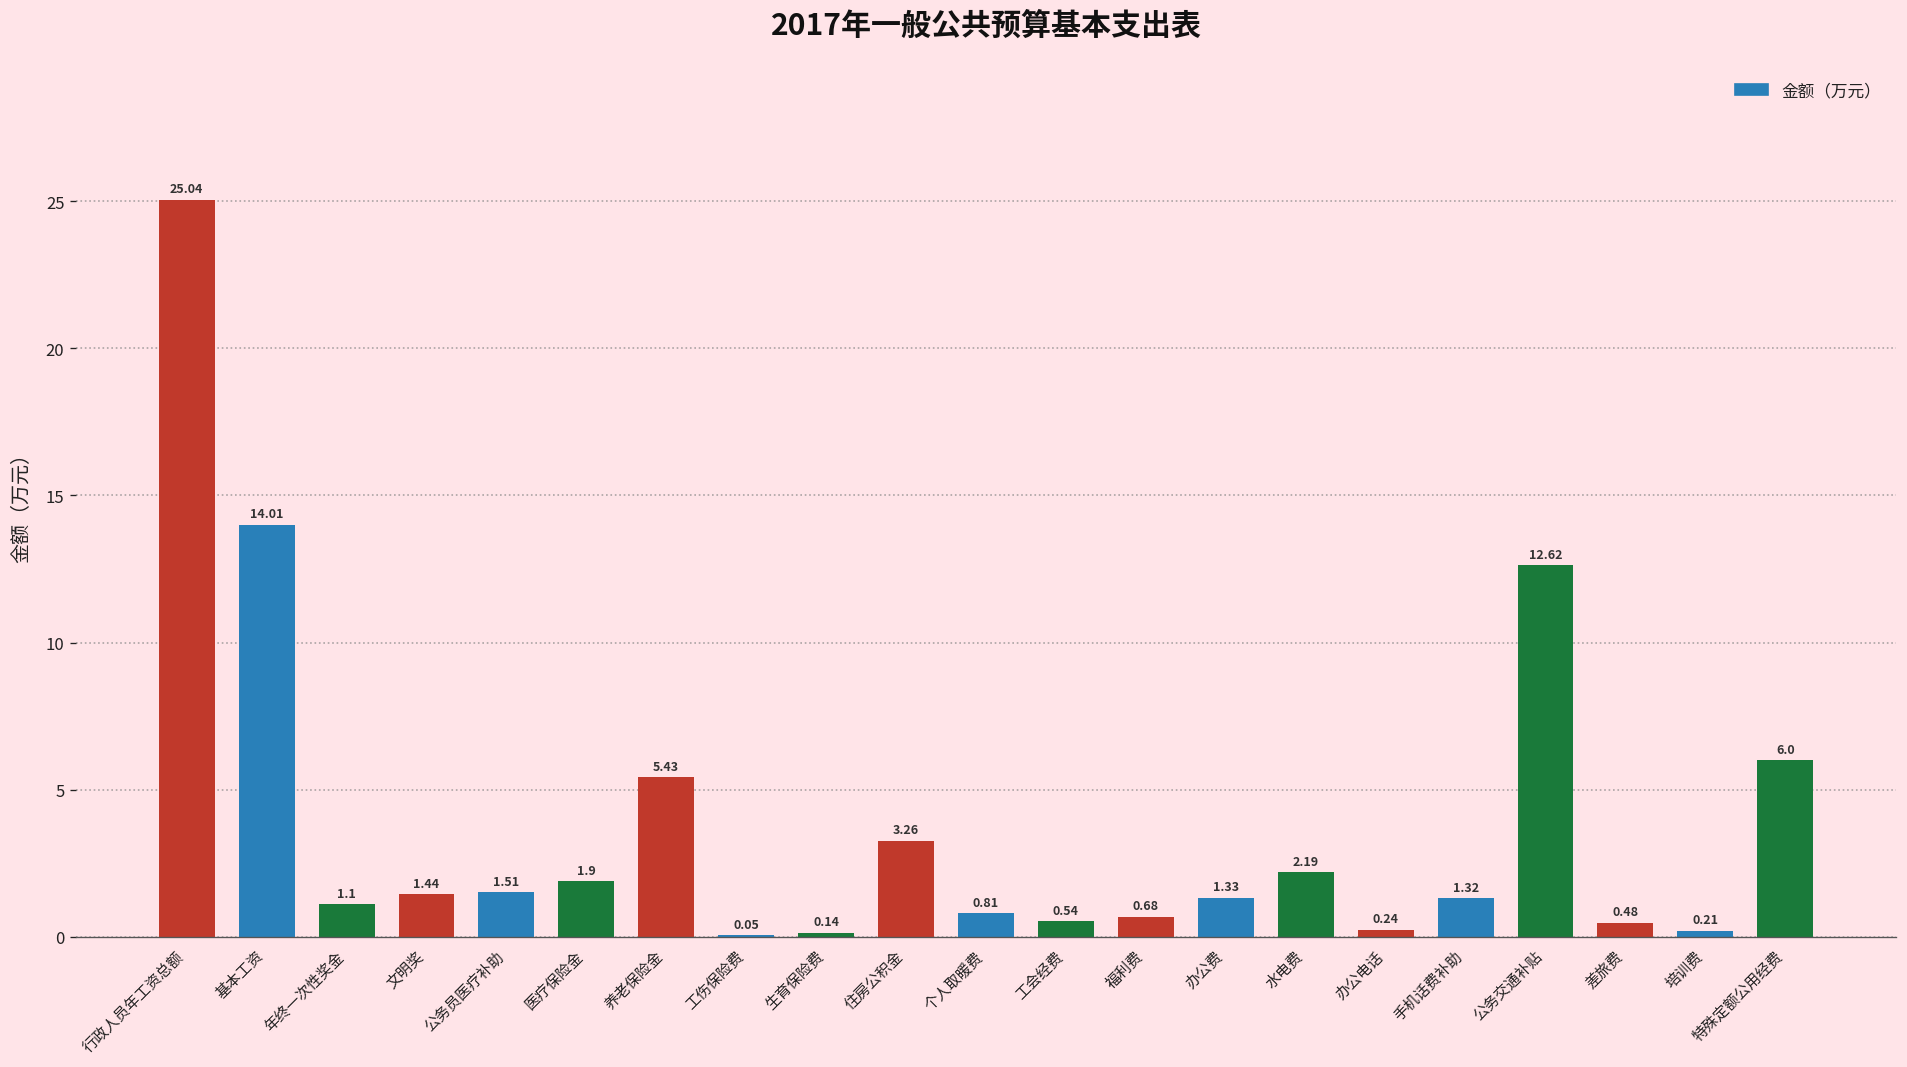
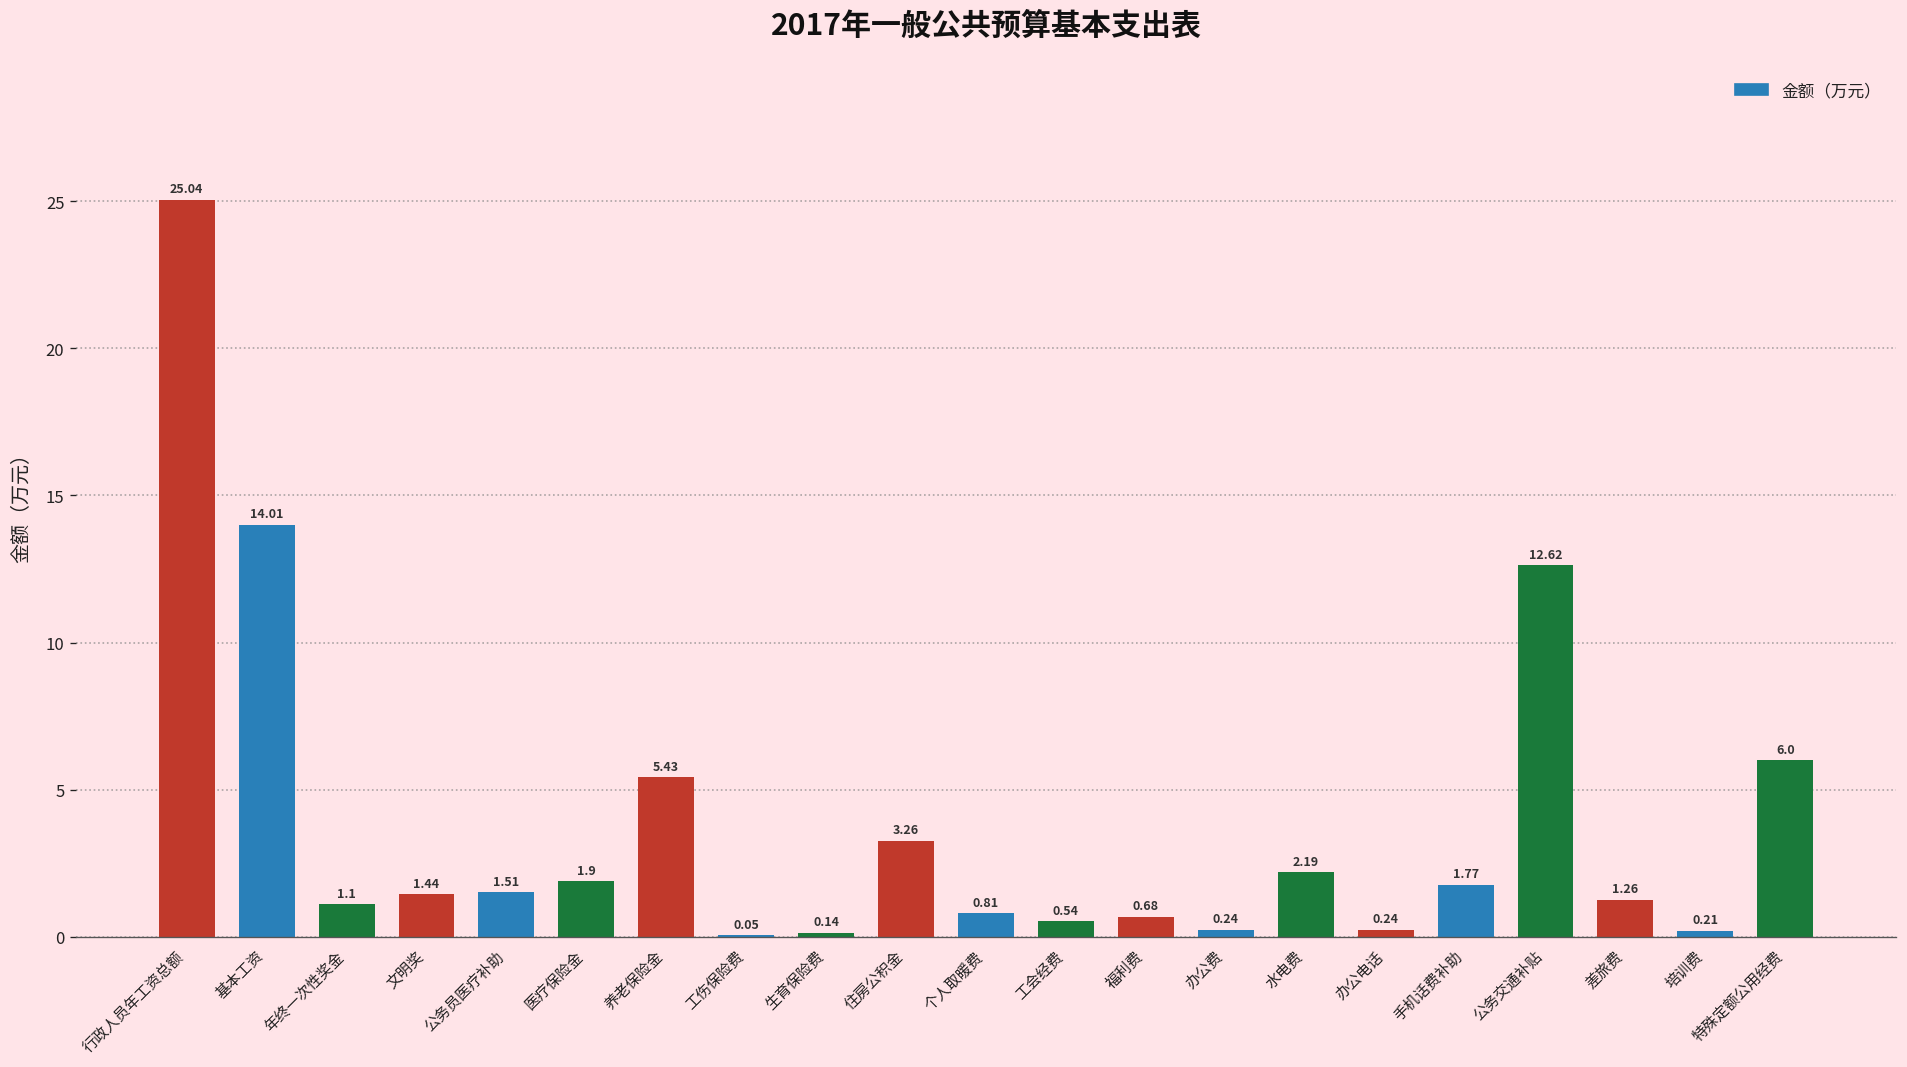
办公费: 1.33 -> 0.24
手机话费补助: 1.32 -> 1.77
差旅费: 0.48 -> 1.26
